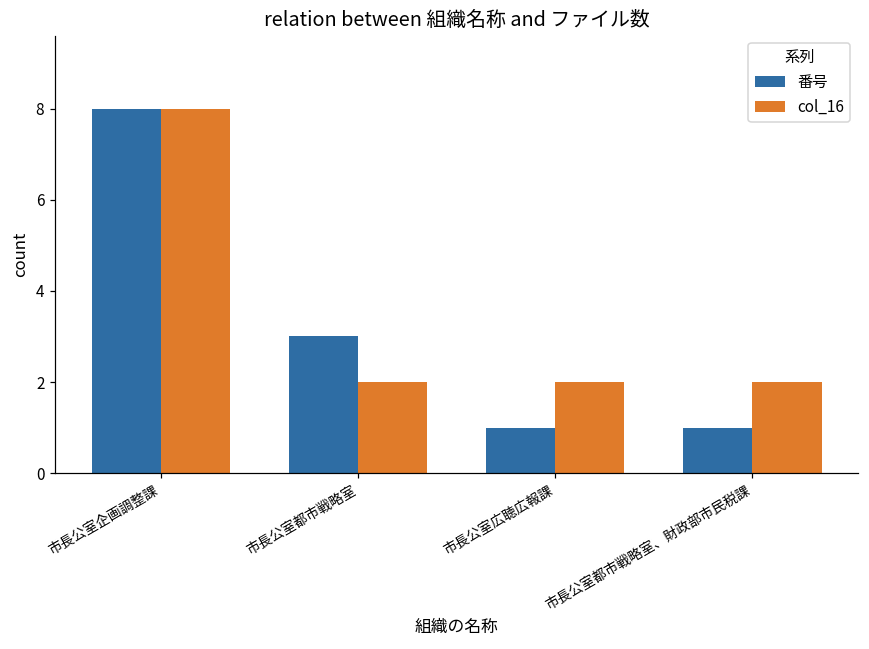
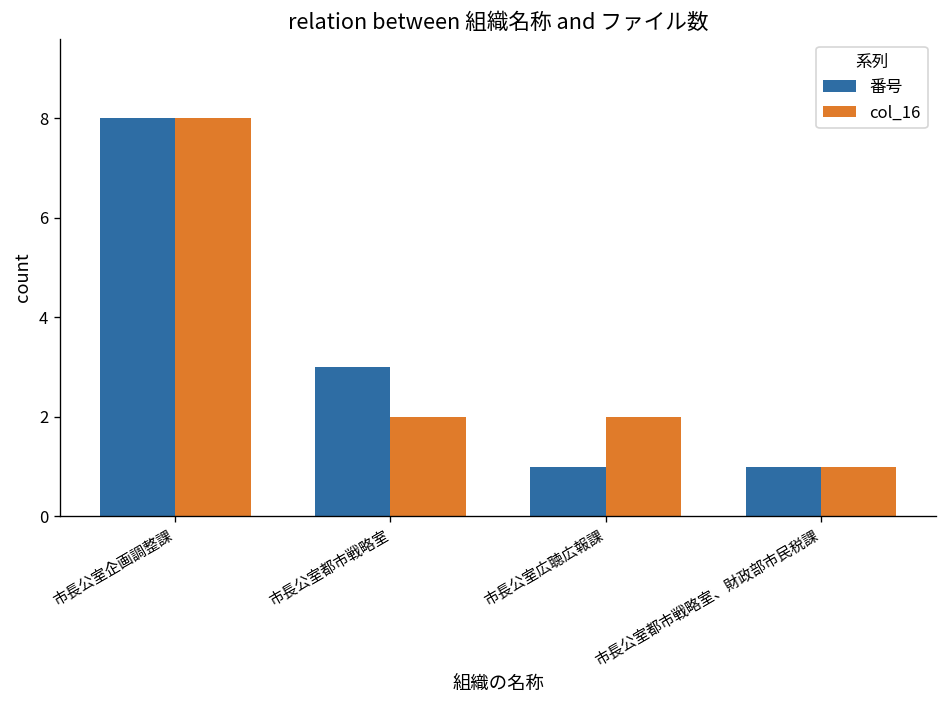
col_16, 市長公室都市戦略室、財政部市民税課: 2 -> 1
